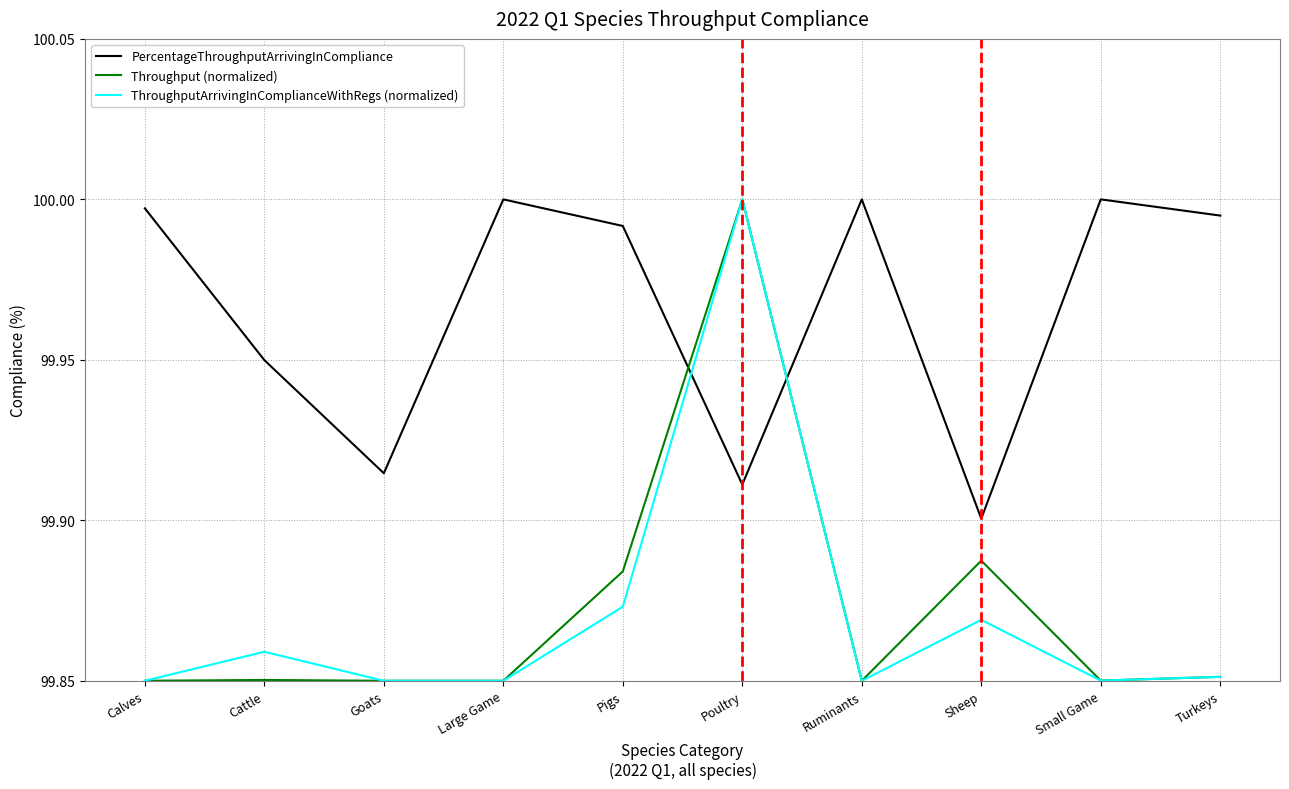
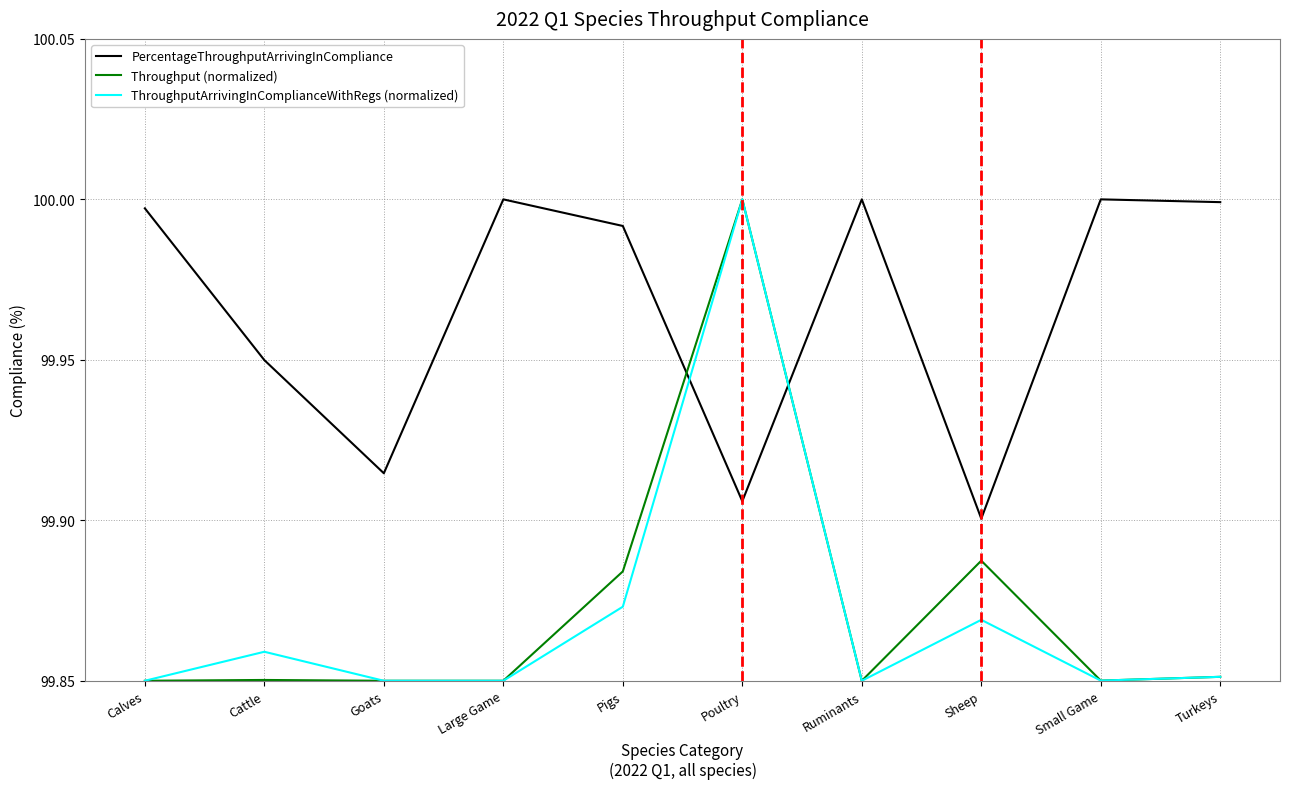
PercentageThroughputArrivingInCompliance, Poultry: 99.911 -> 99.906
PercentageThroughputArrivingInCompliance, Turkeys: 99.995 -> 99.999
